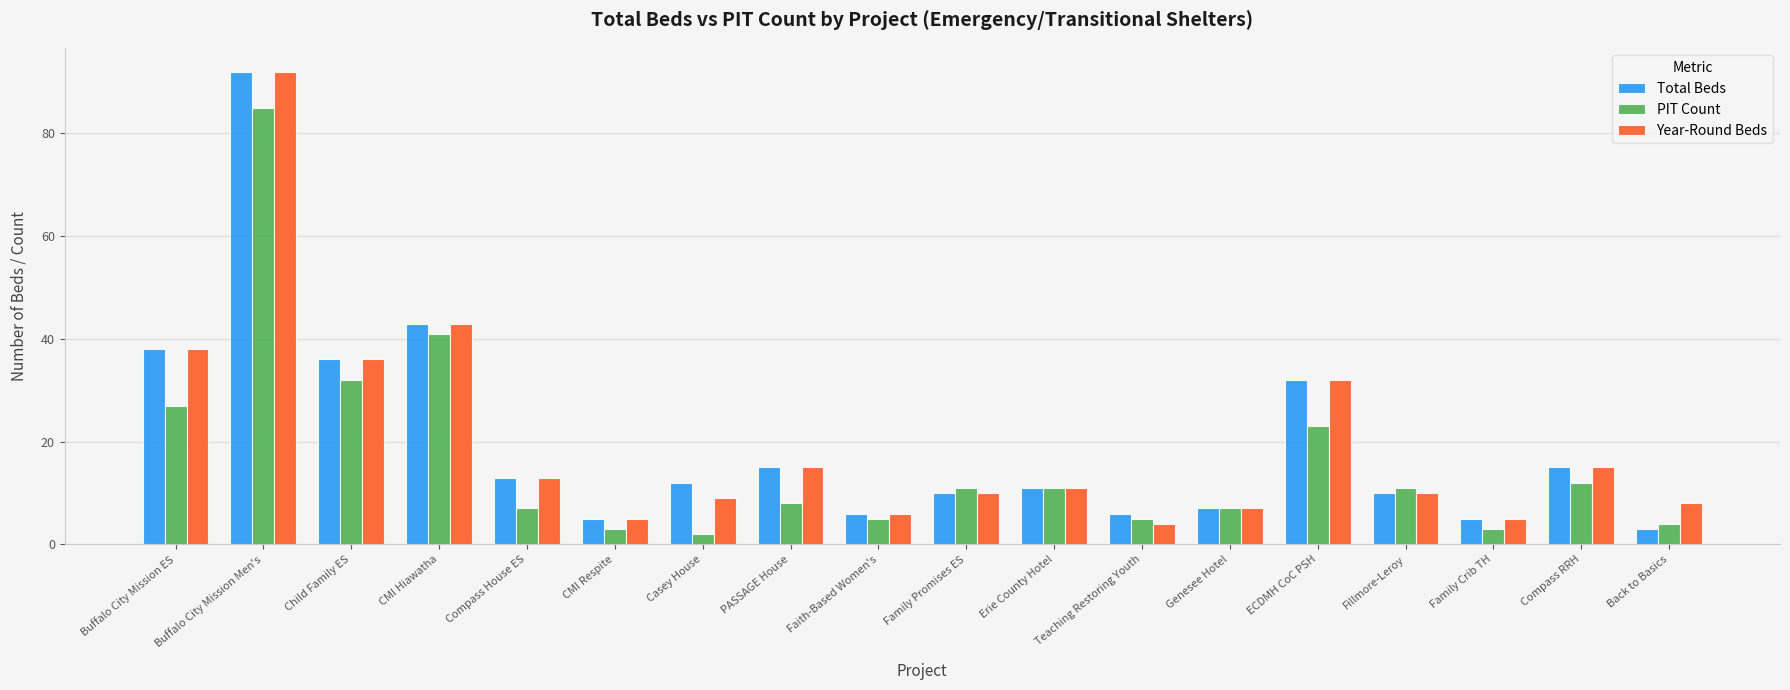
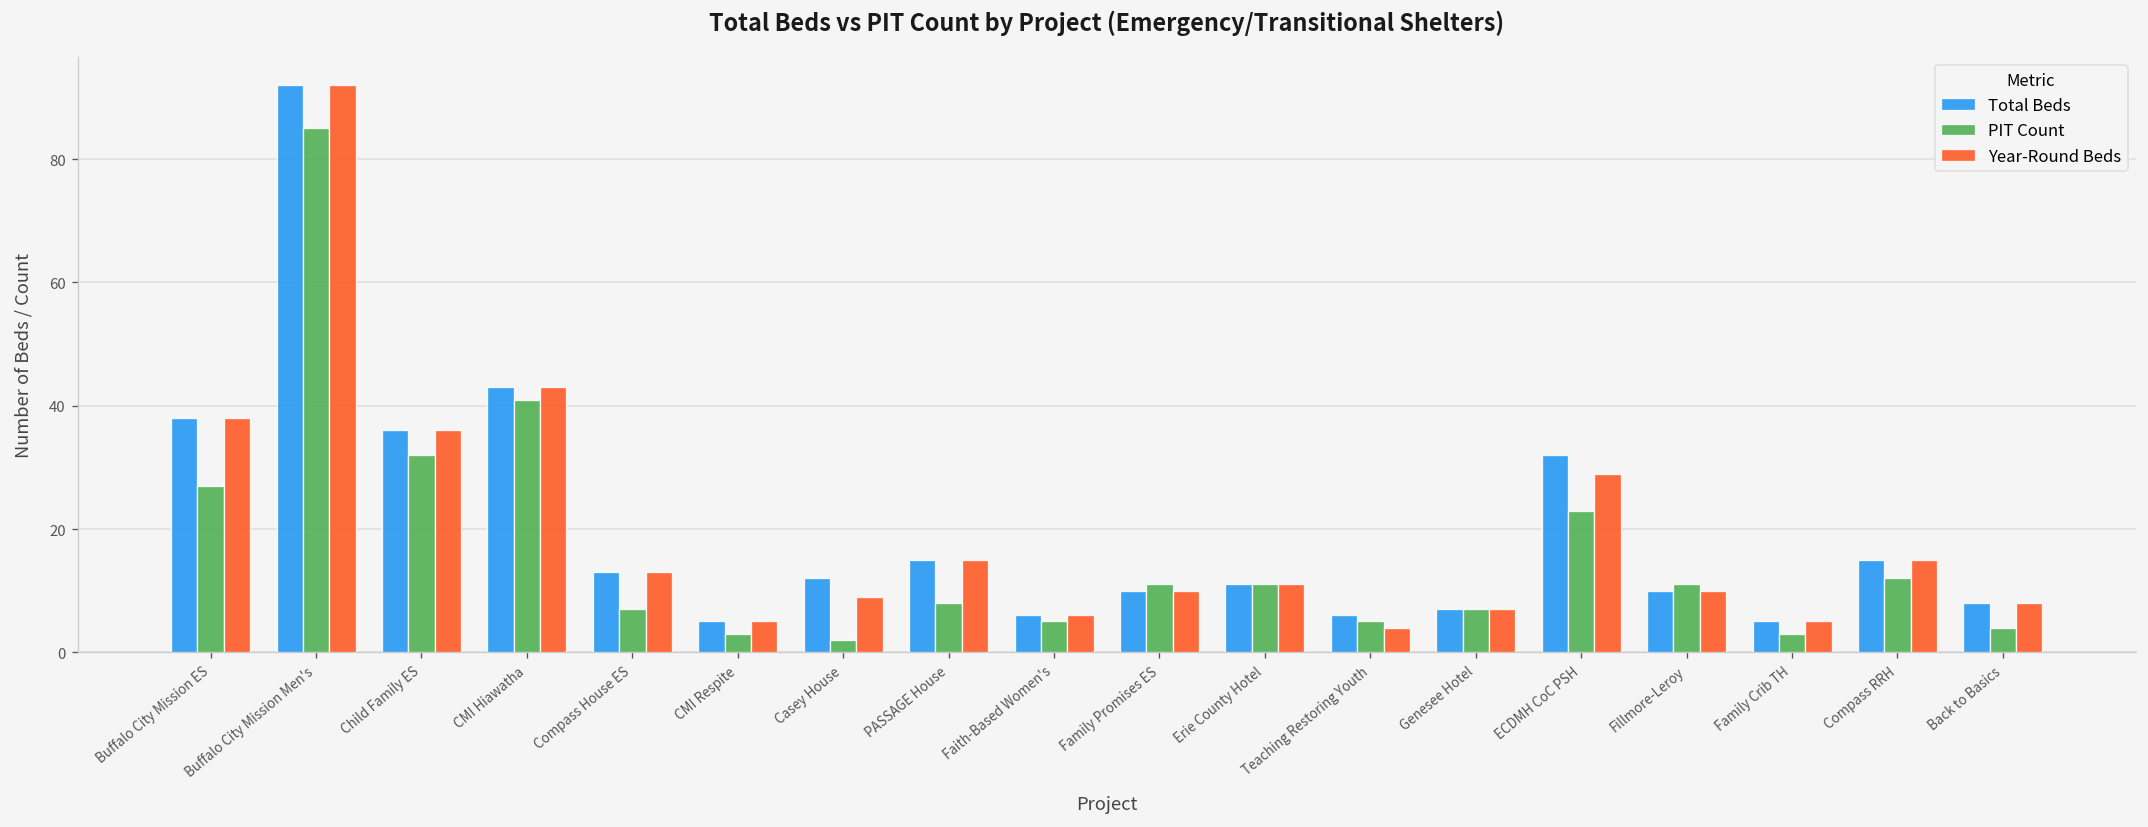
Year-Round Beds, ECDMH CoC PSH: 32 -> 29
Total Beds, Back to Basics: 3 -> 8
